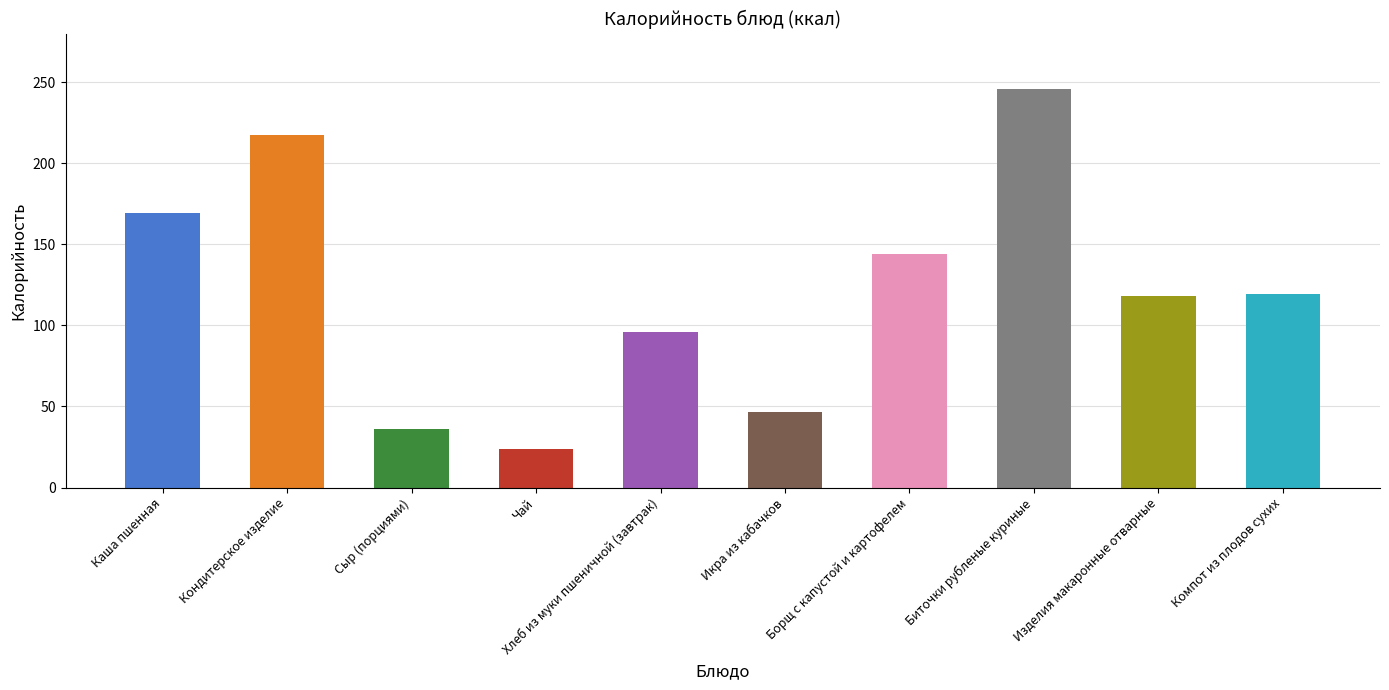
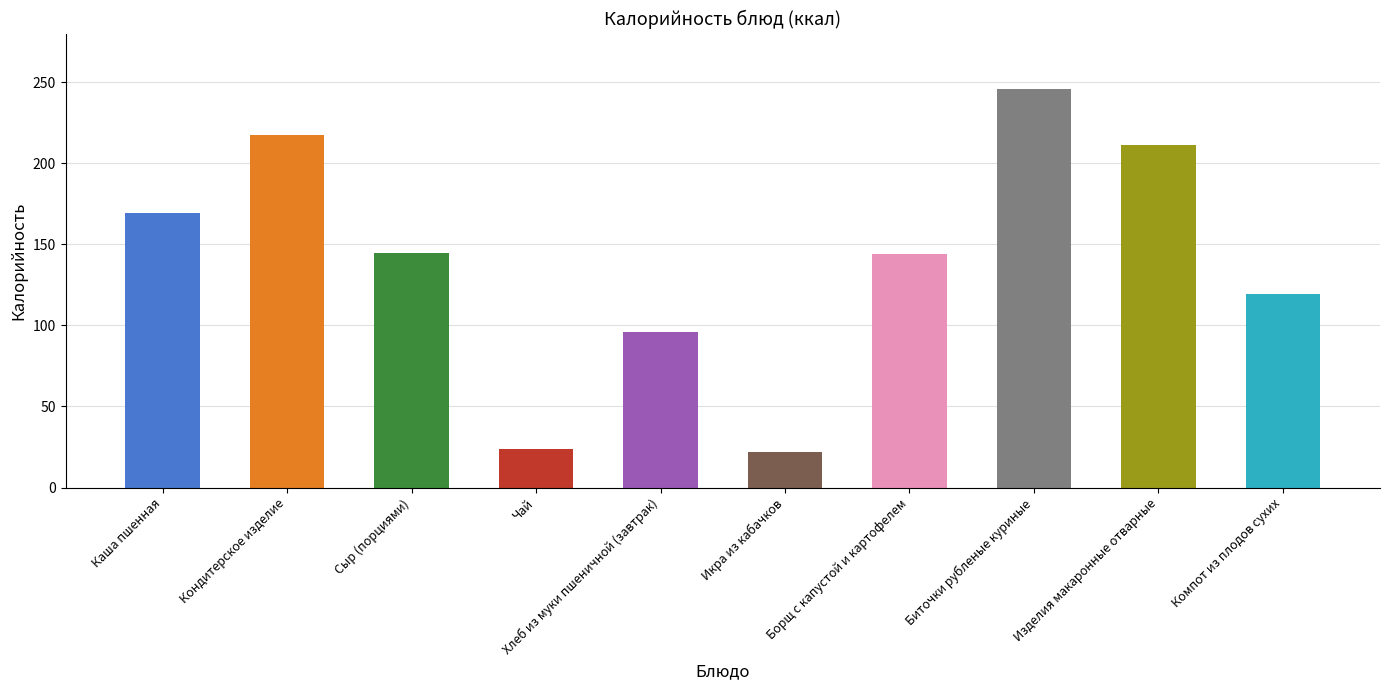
Сыр (порциями): 36 -> 145
Икра из кабачков: 47 -> 22
Изделия макаронные отварные: 118 -> 211
